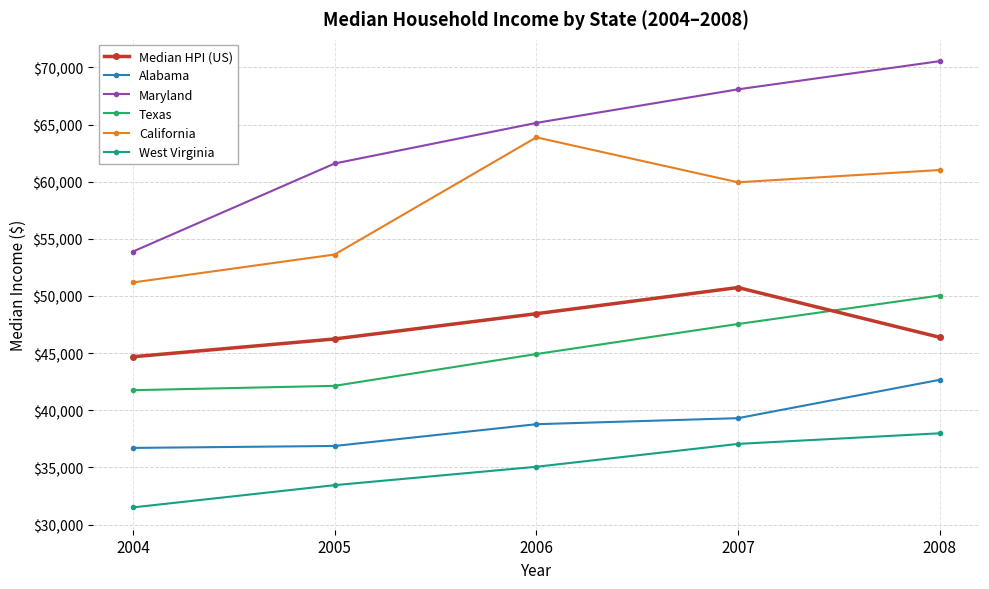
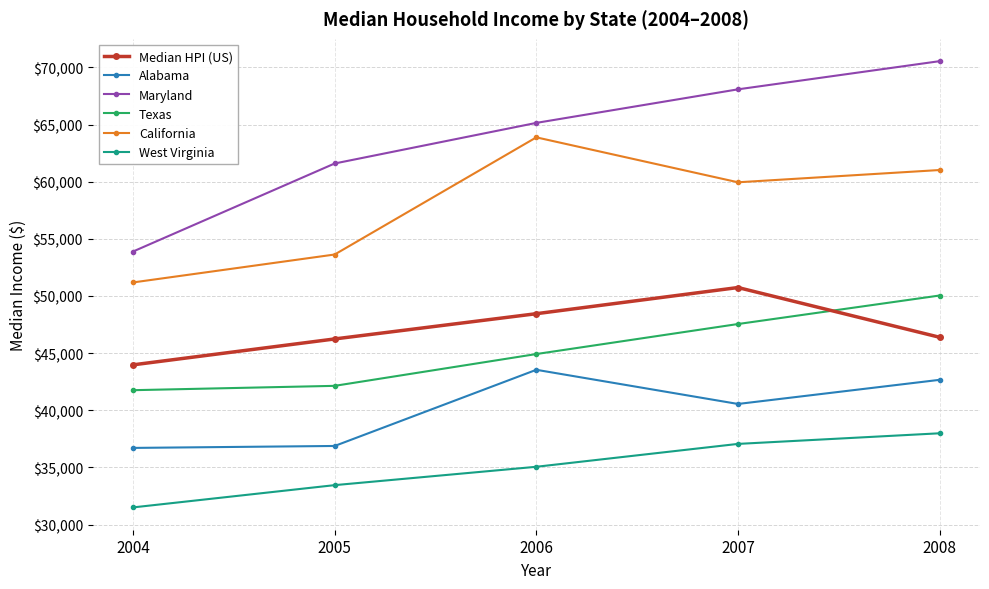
Median HPI (US), 2004: $44,700 -> $44,000
Alabama, 2006: $38,800 -> $43,500
Alabama, 2007: $39,300 -> $40,600
